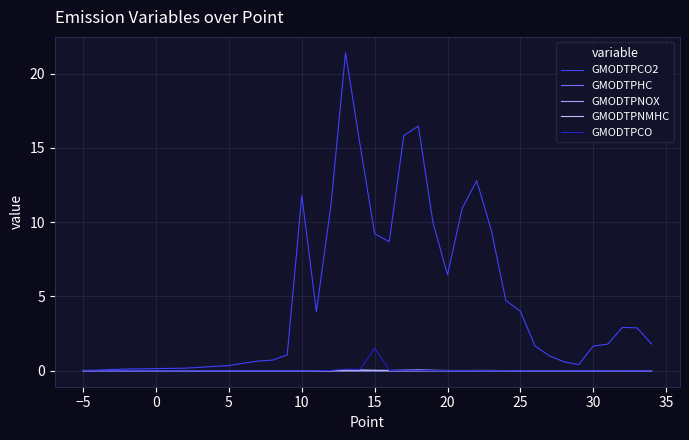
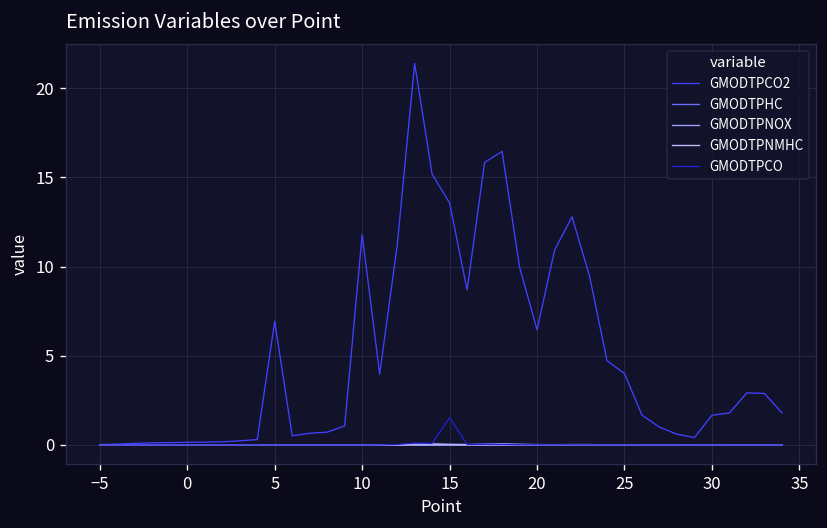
GMODTPCO2, 5: 0.4 -> 6.9
GMODTPCO2, 15: 9.2 -> 13.6
